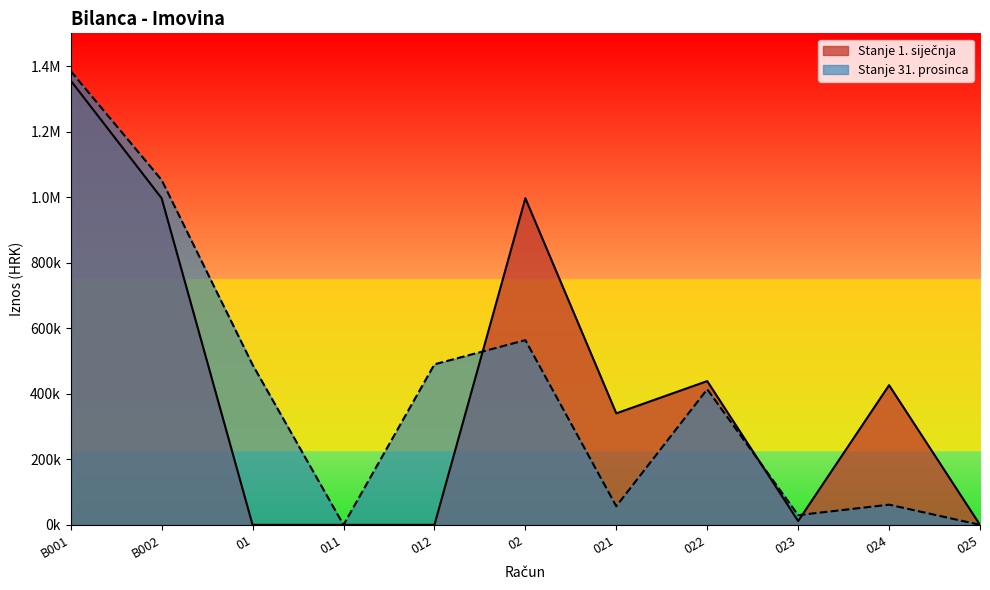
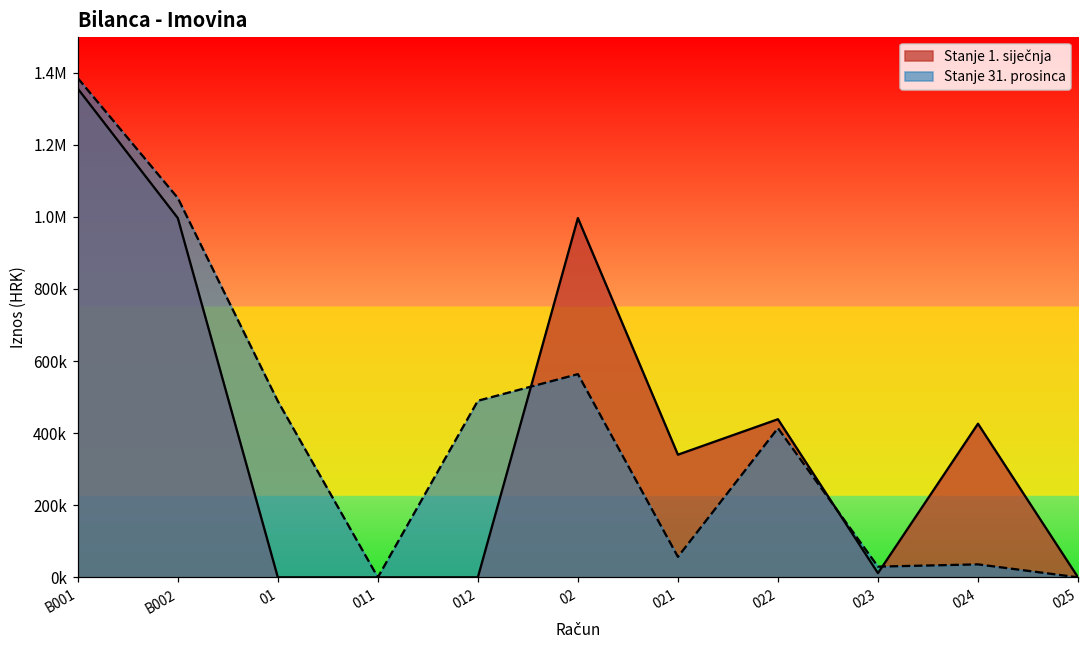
Stanje 31. prosinca, 024: 60000 -> 40000
